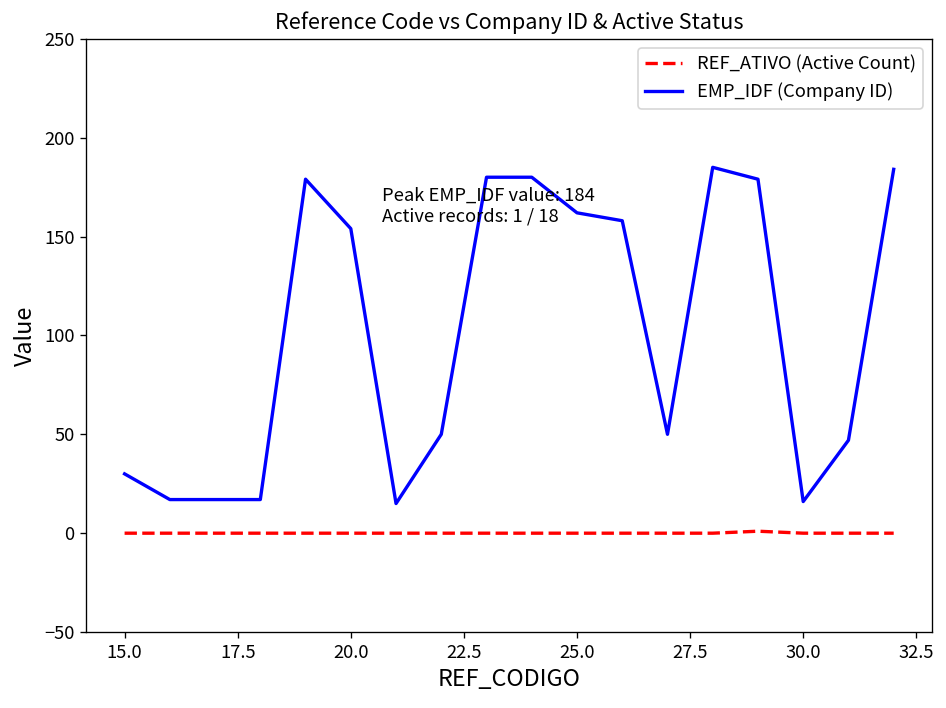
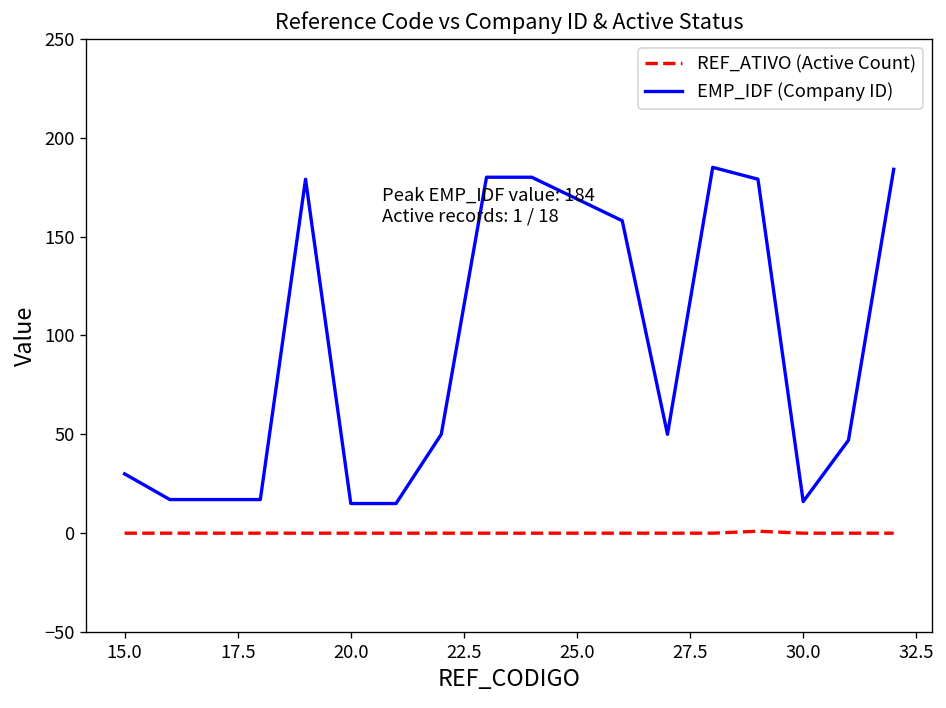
EMP_IDF (Company ID), 20.0: 154 -> 15
EMP_IDF (Company ID), 25.0: 162 -> 169
